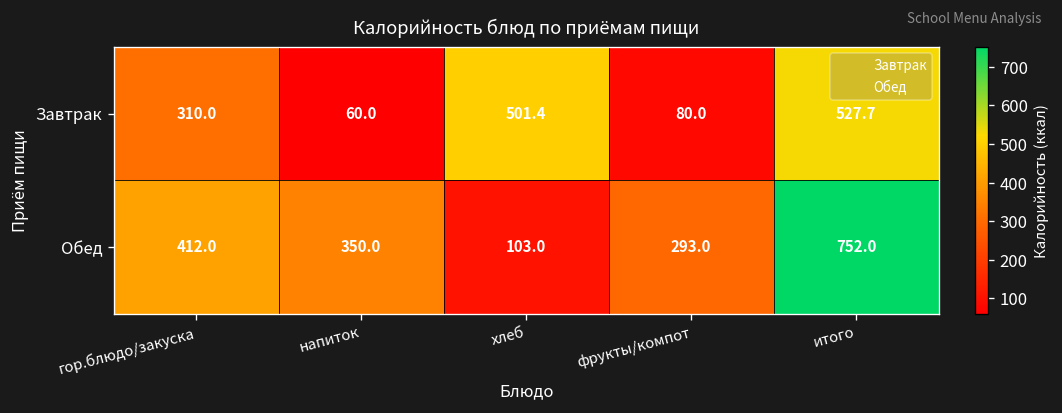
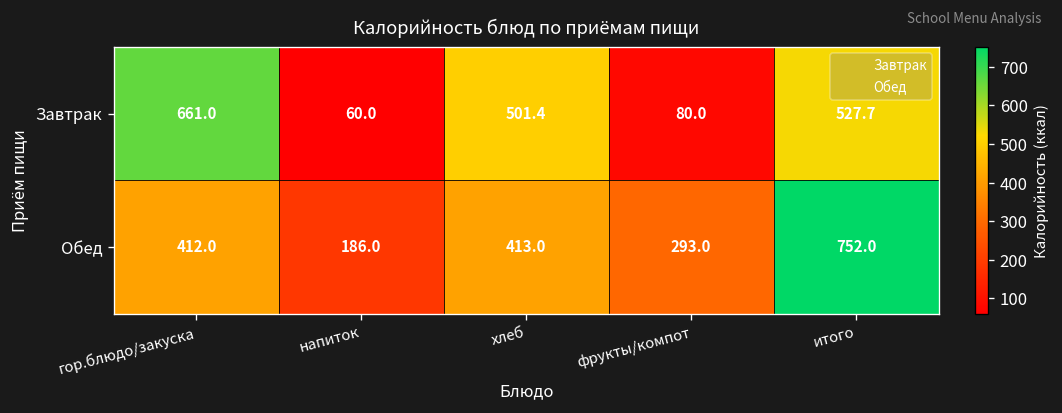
Завтрак, гор.блюдо/закуска: 310.0 -> 661.0
Обед, напиток: 350.0 -> 186.0
Обед, хлеб: 103.0 -> 413.0
